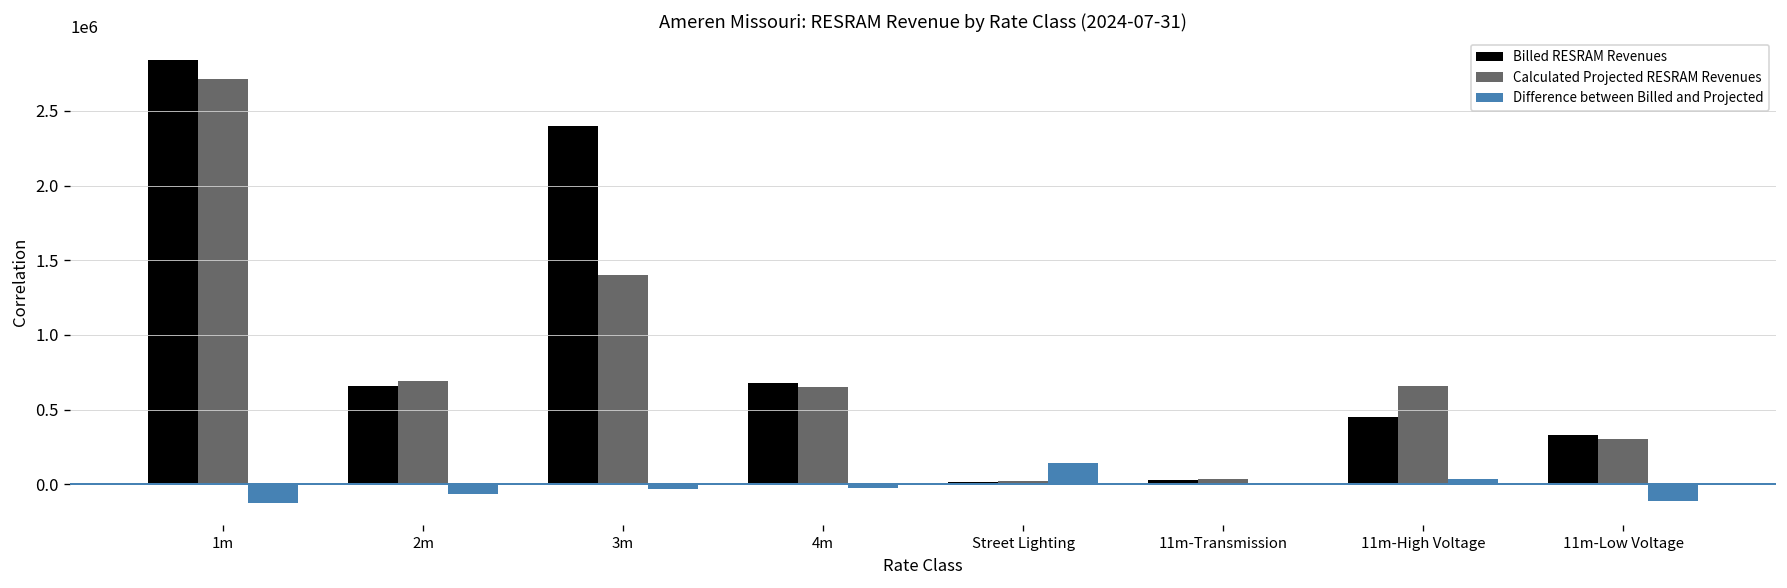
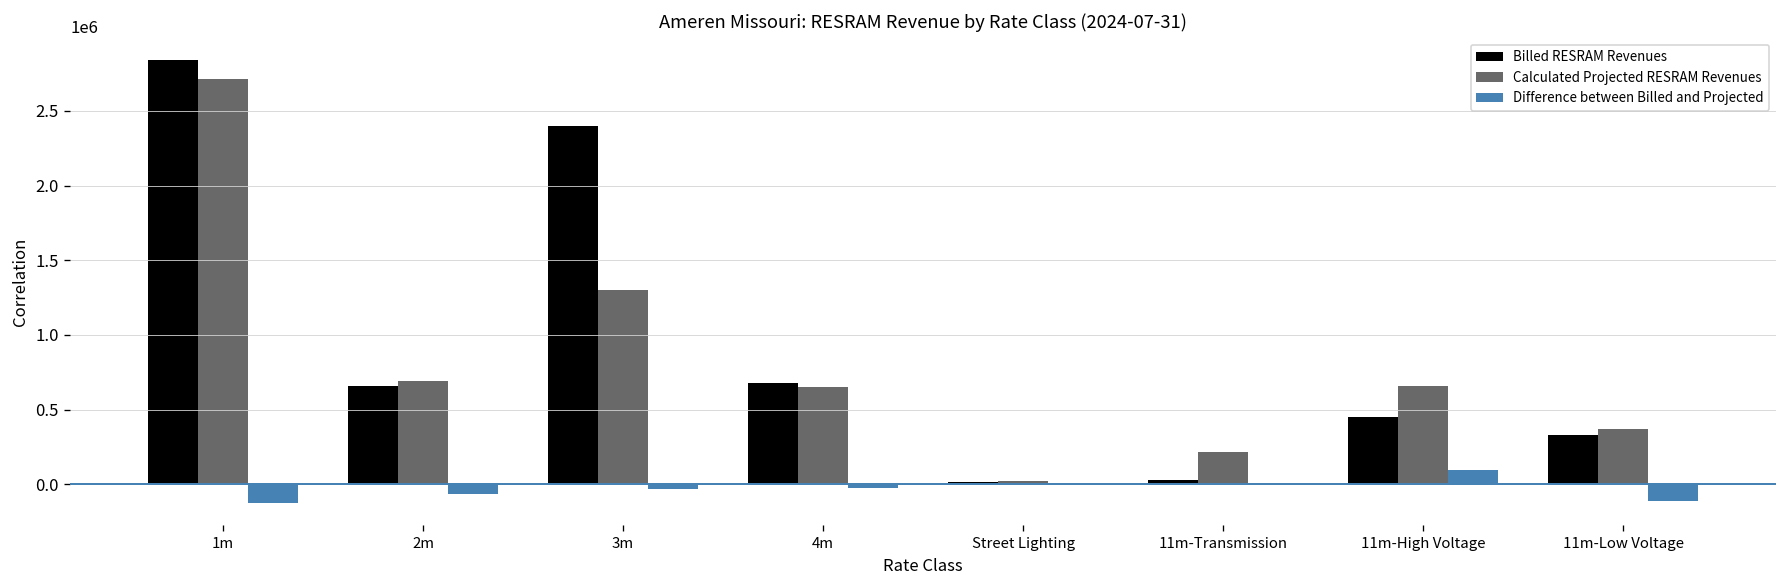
Calculated Projected RESRAM Revenues, 3m: 1400000 -> 1300000
Difference between Billed and Projected, Street Lighting: 140000 -> 0
Calculated Projected RESRAM Revenues, 11m-Transmission: 30000 -> 220000
Difference between Billed and Projected, 11m-High Voltage: 30000 -> 100000
Calculated Projected RESRAM Revenues, 11m-Low Voltage: 310000 -> 370000
